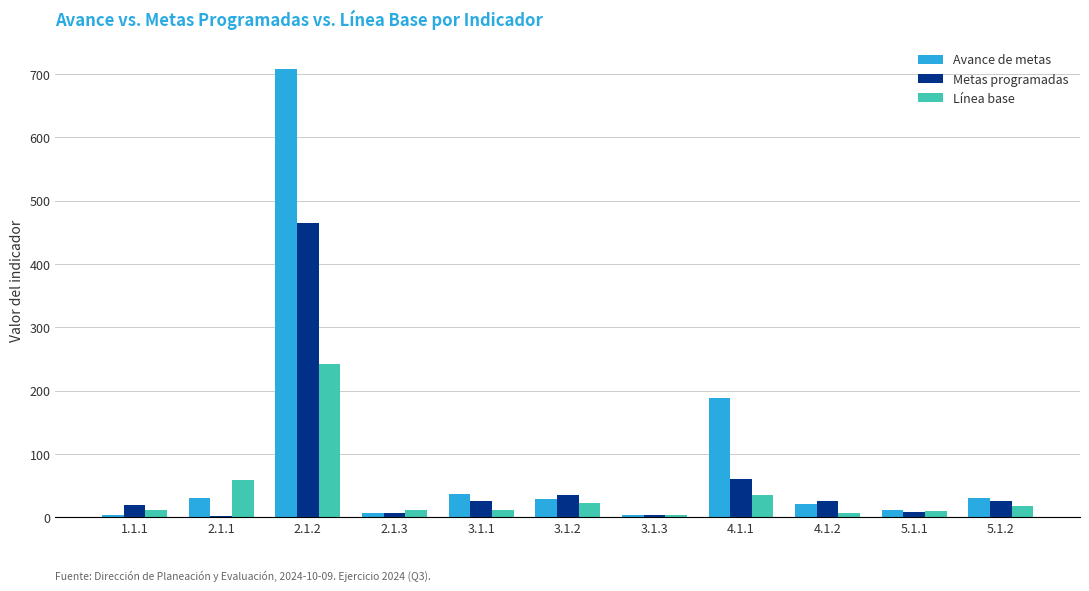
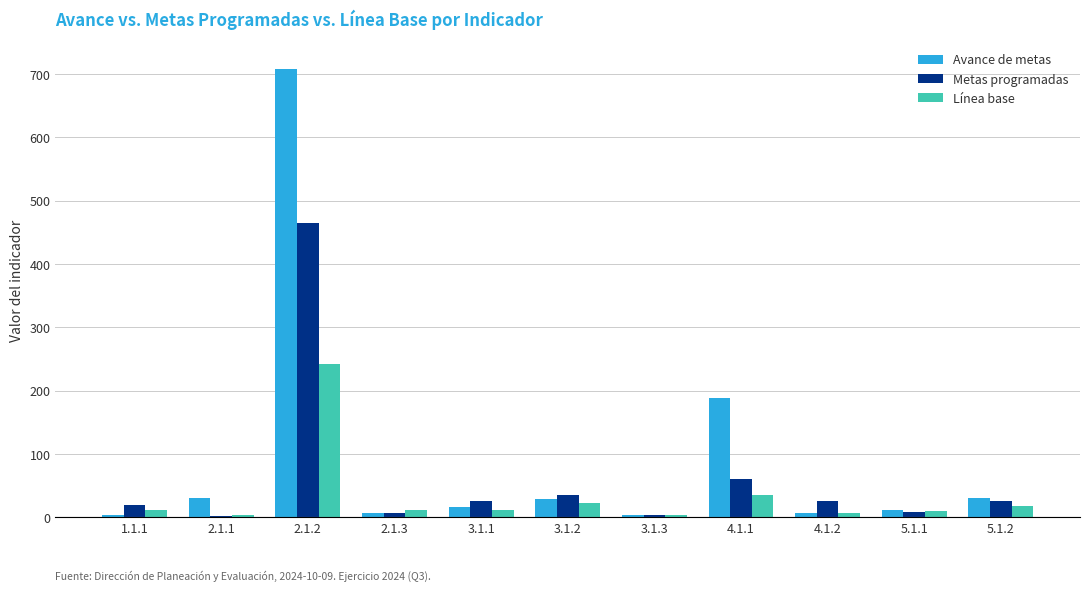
Línea base, 2.1.1: 60 -> 0
Avance de metas, 3.1.1: 40 -> 20
Avance de metas, 4.1.2: 20 -> 10
